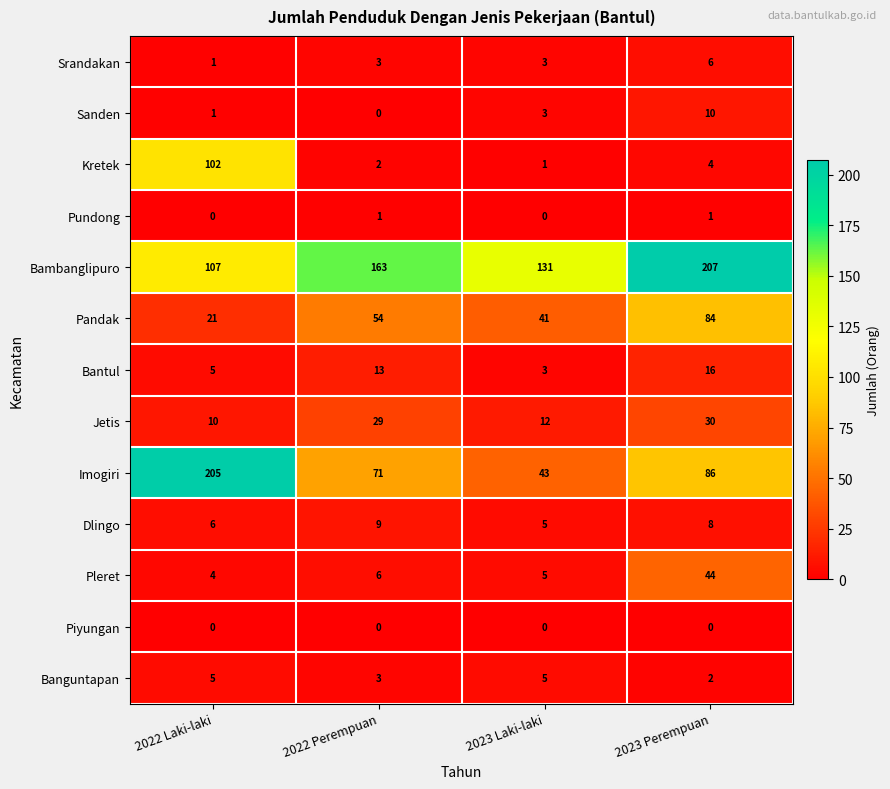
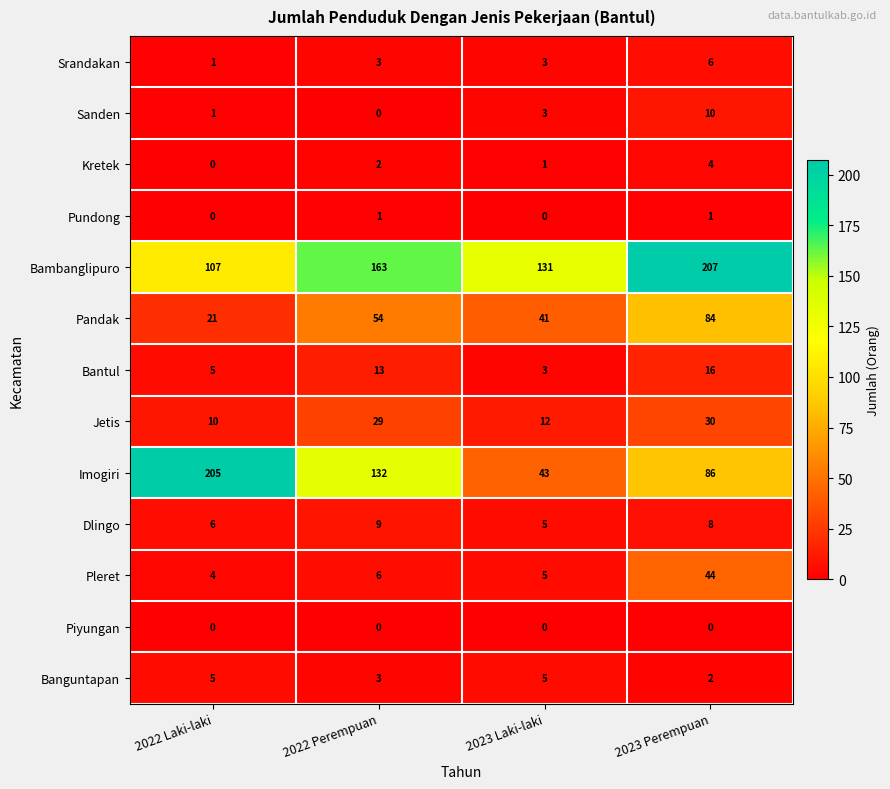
Kretek, 2022 Laki-laki: 102 -> 0
Imogiri, 2022 Perempuan: 71 -> 132
